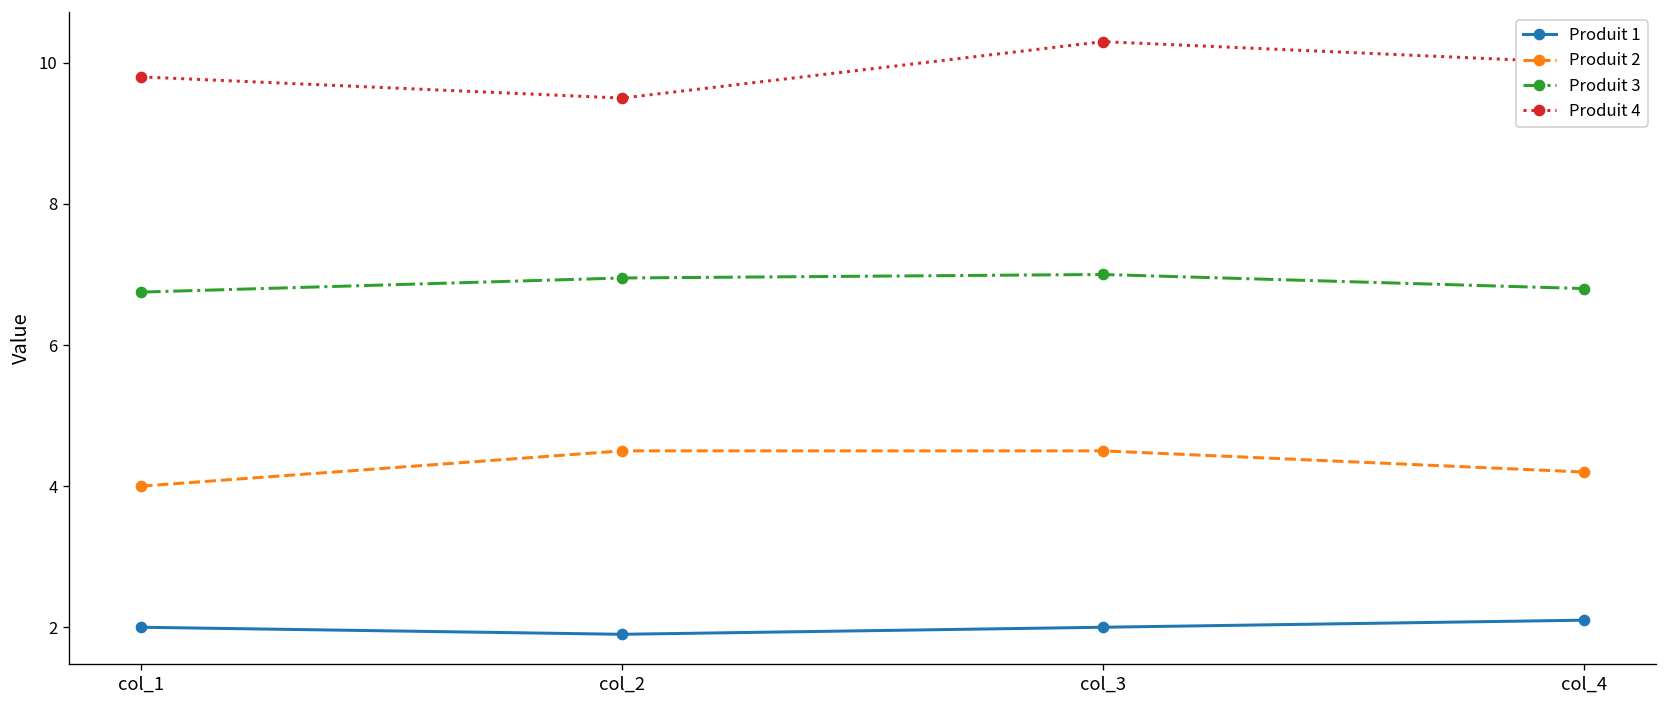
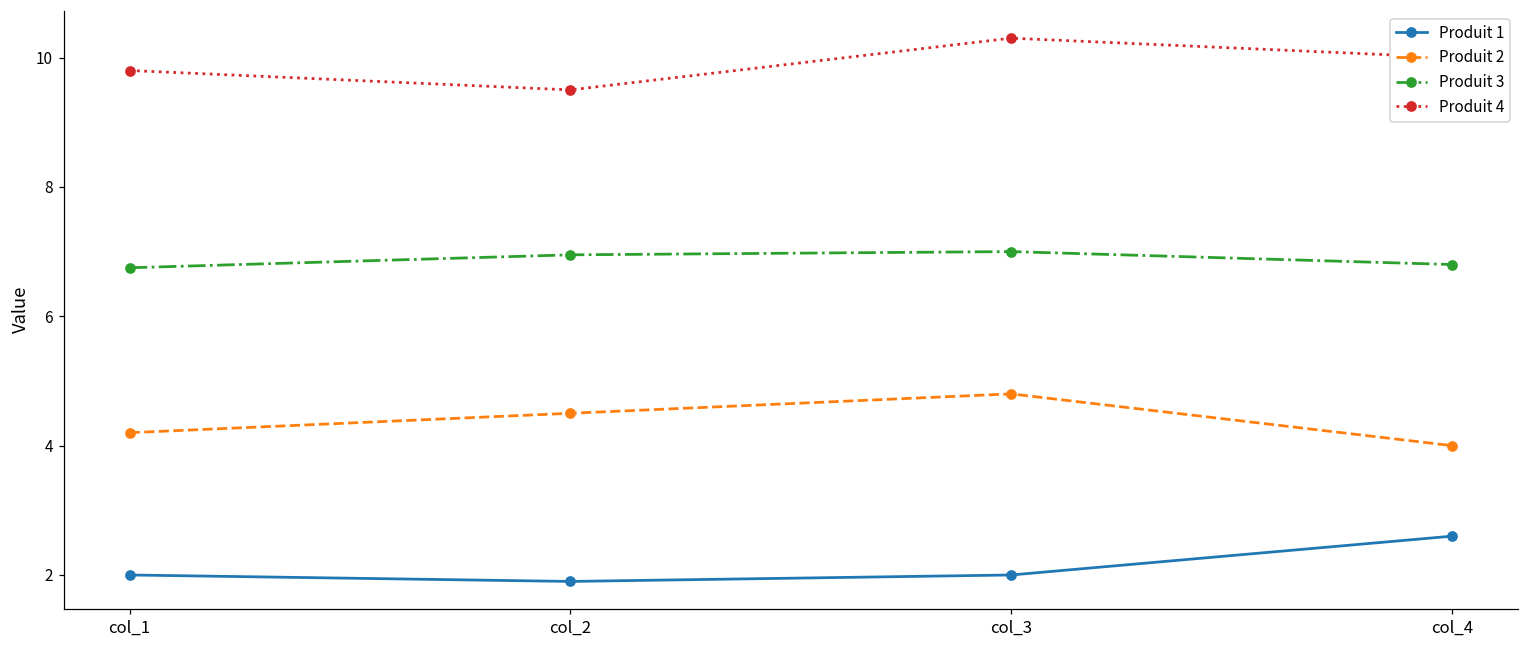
Produit 2, col_1: 4.0 -> 4.2
Produit 2, col_3: 4.5 -> 4.8
Produit 1, col_4: 2.1 -> 2.6
Produit 2, col_4: 4.2 -> 4.0
